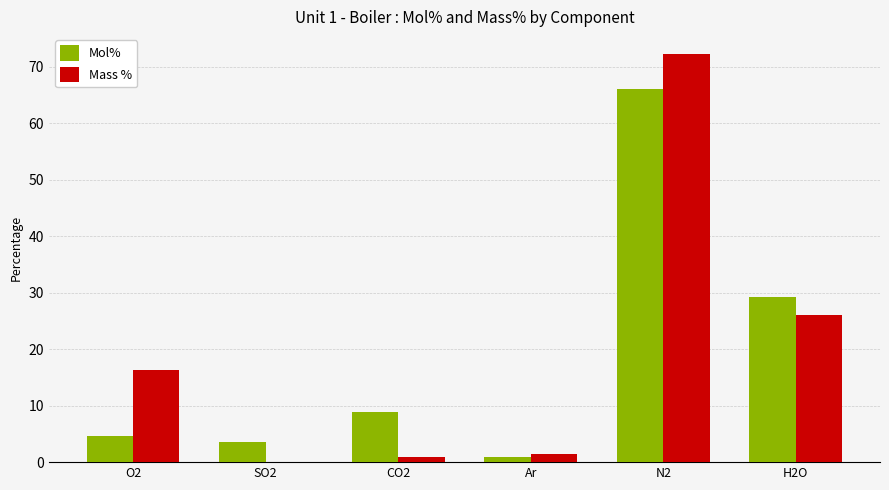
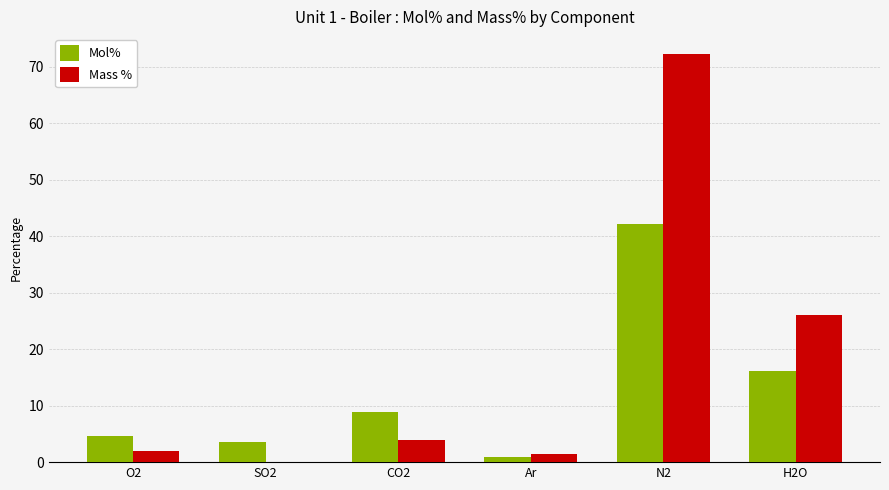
Mass %, O2: 16 -> 2
Mass %, CO2: 1 -> 4
Mol%, N2: 66 -> 42
Mol%, H2O: 29 -> 16
